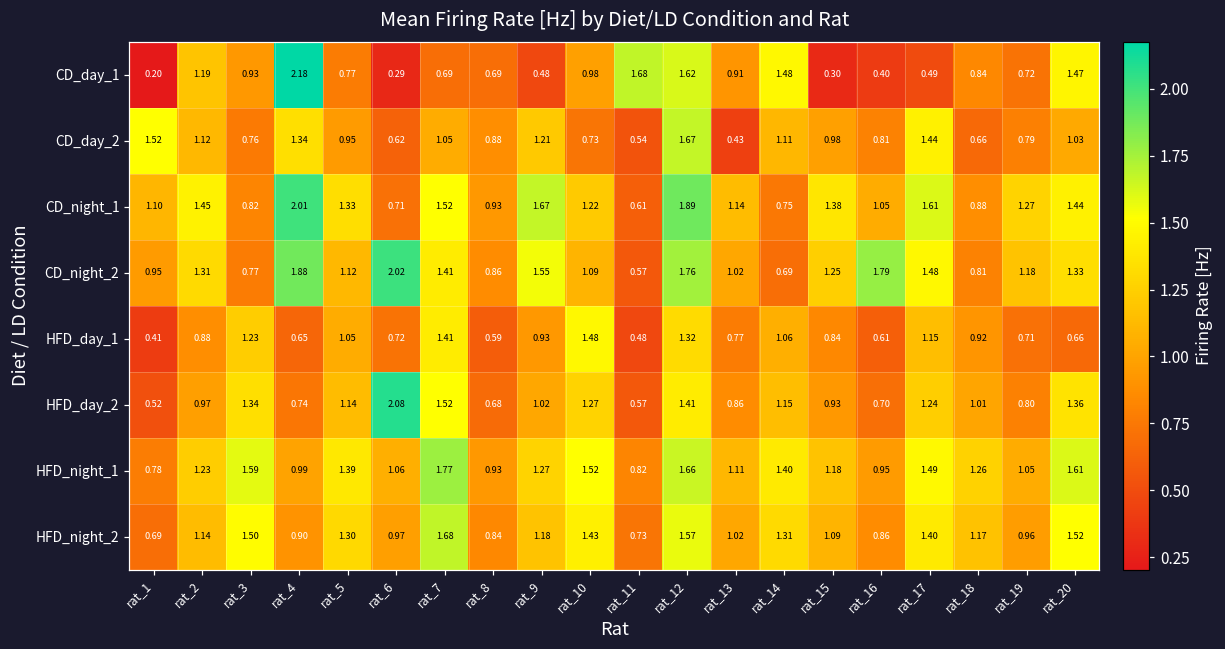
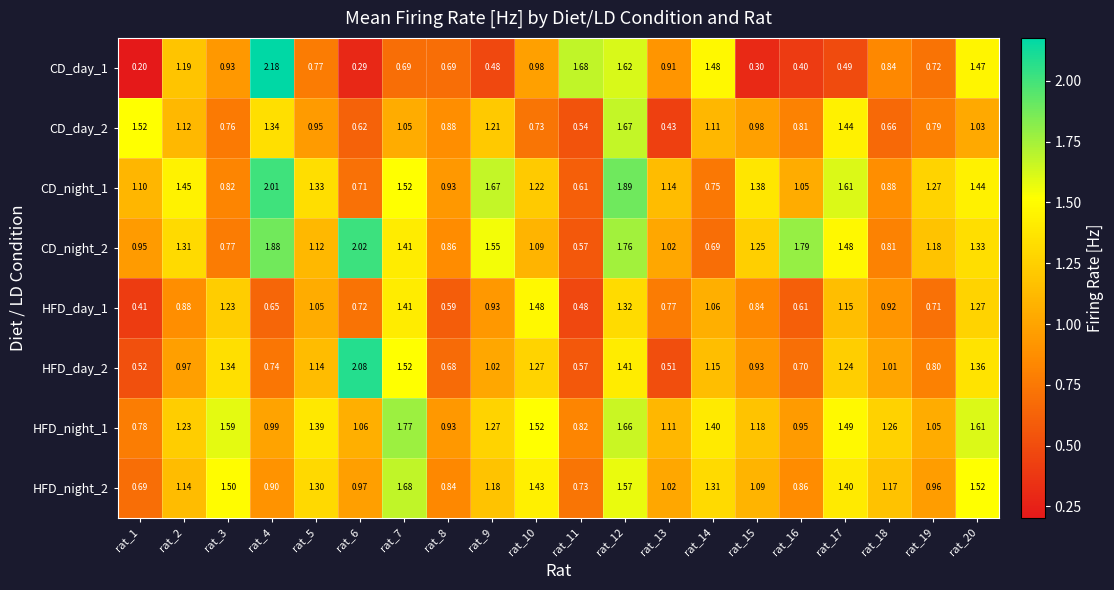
HFD_day_1, rat_20: 0.66 -> 1.27
HFD_day_2, rat_13: 0.86 -> 0.51
